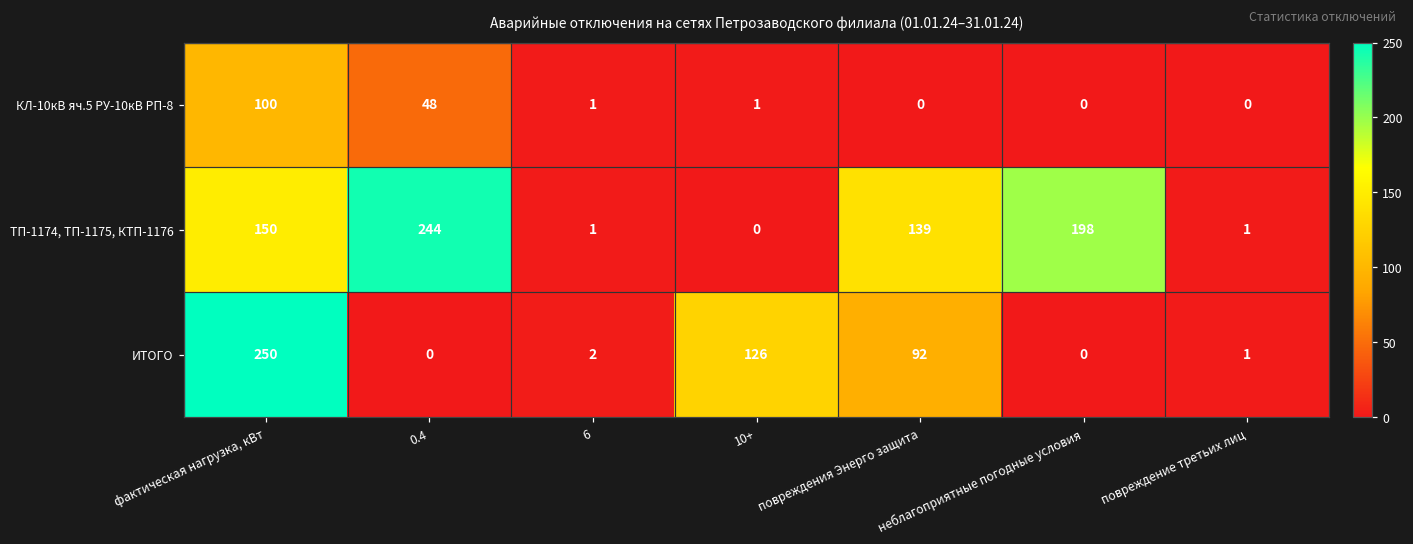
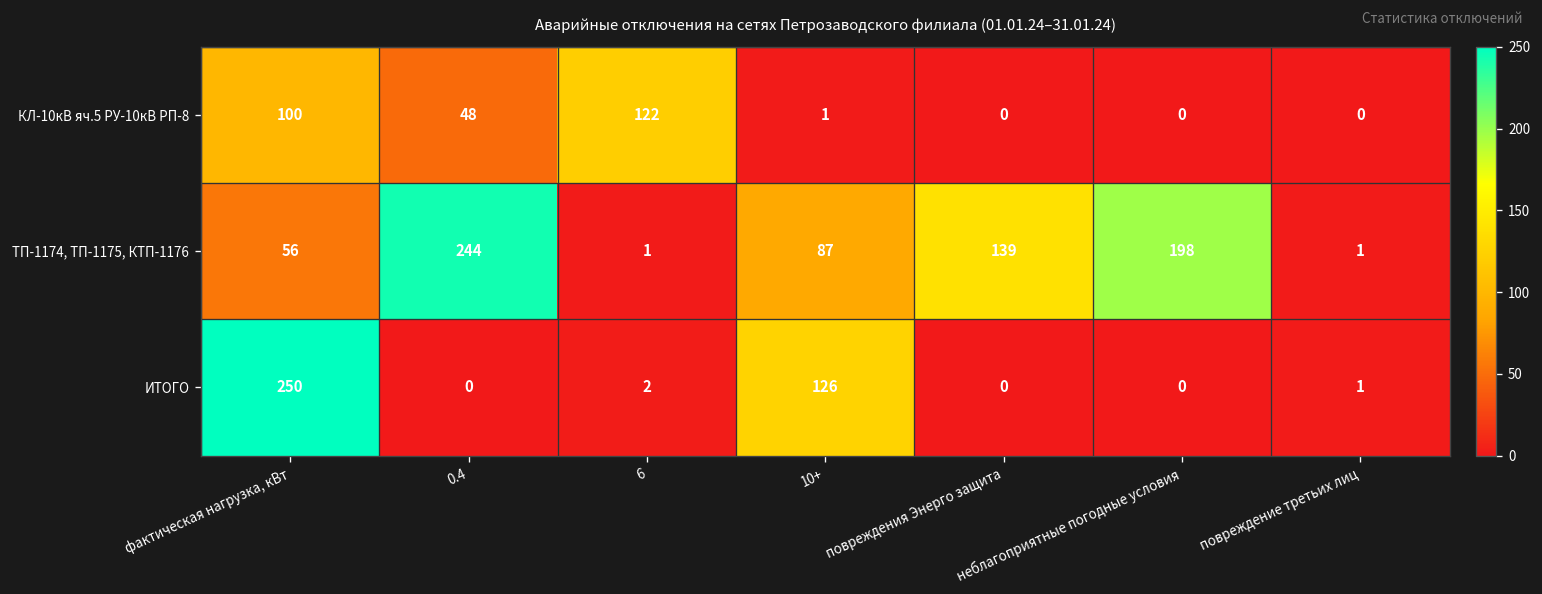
КЛ-10кВ яч.5 РУ-10кВ РП-8, 6: 1 -> 122
ТП-1174, ТП-1175, КТП-1176, фактическая нагрузка, кВт: 150 -> 56
ТП-1174, ТП-1175, КТП-1176, 10+: 0 -> 87
ИТОГО, повреждения Энерго защита: 92 -> 0
